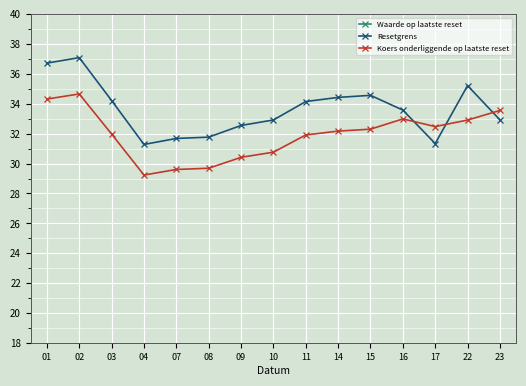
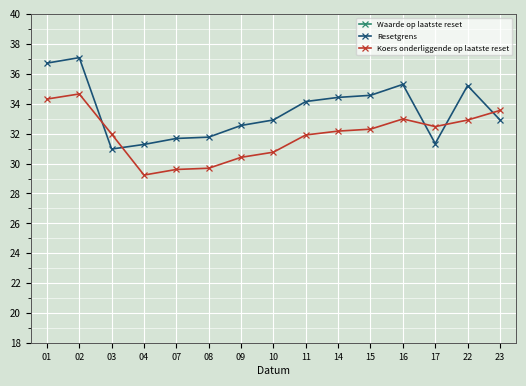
Resetgrens, 03: 34.2 -> 31.0
Resetgrens, 16: 33.6 -> 35.3
